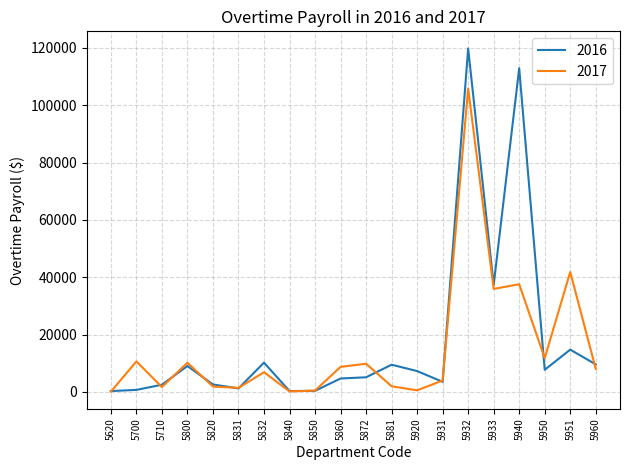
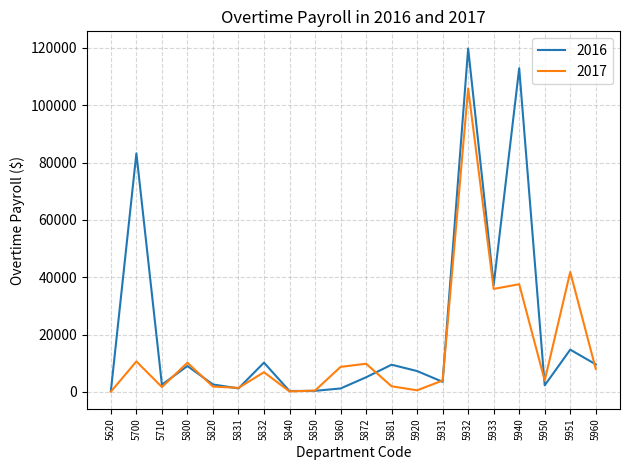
2016, 5700: 1000 -> 83000
2016, 5860: 5000 -> 1000
2016, 5950: 8000 -> 2000
2017, 5950: 12000 -> 4000
